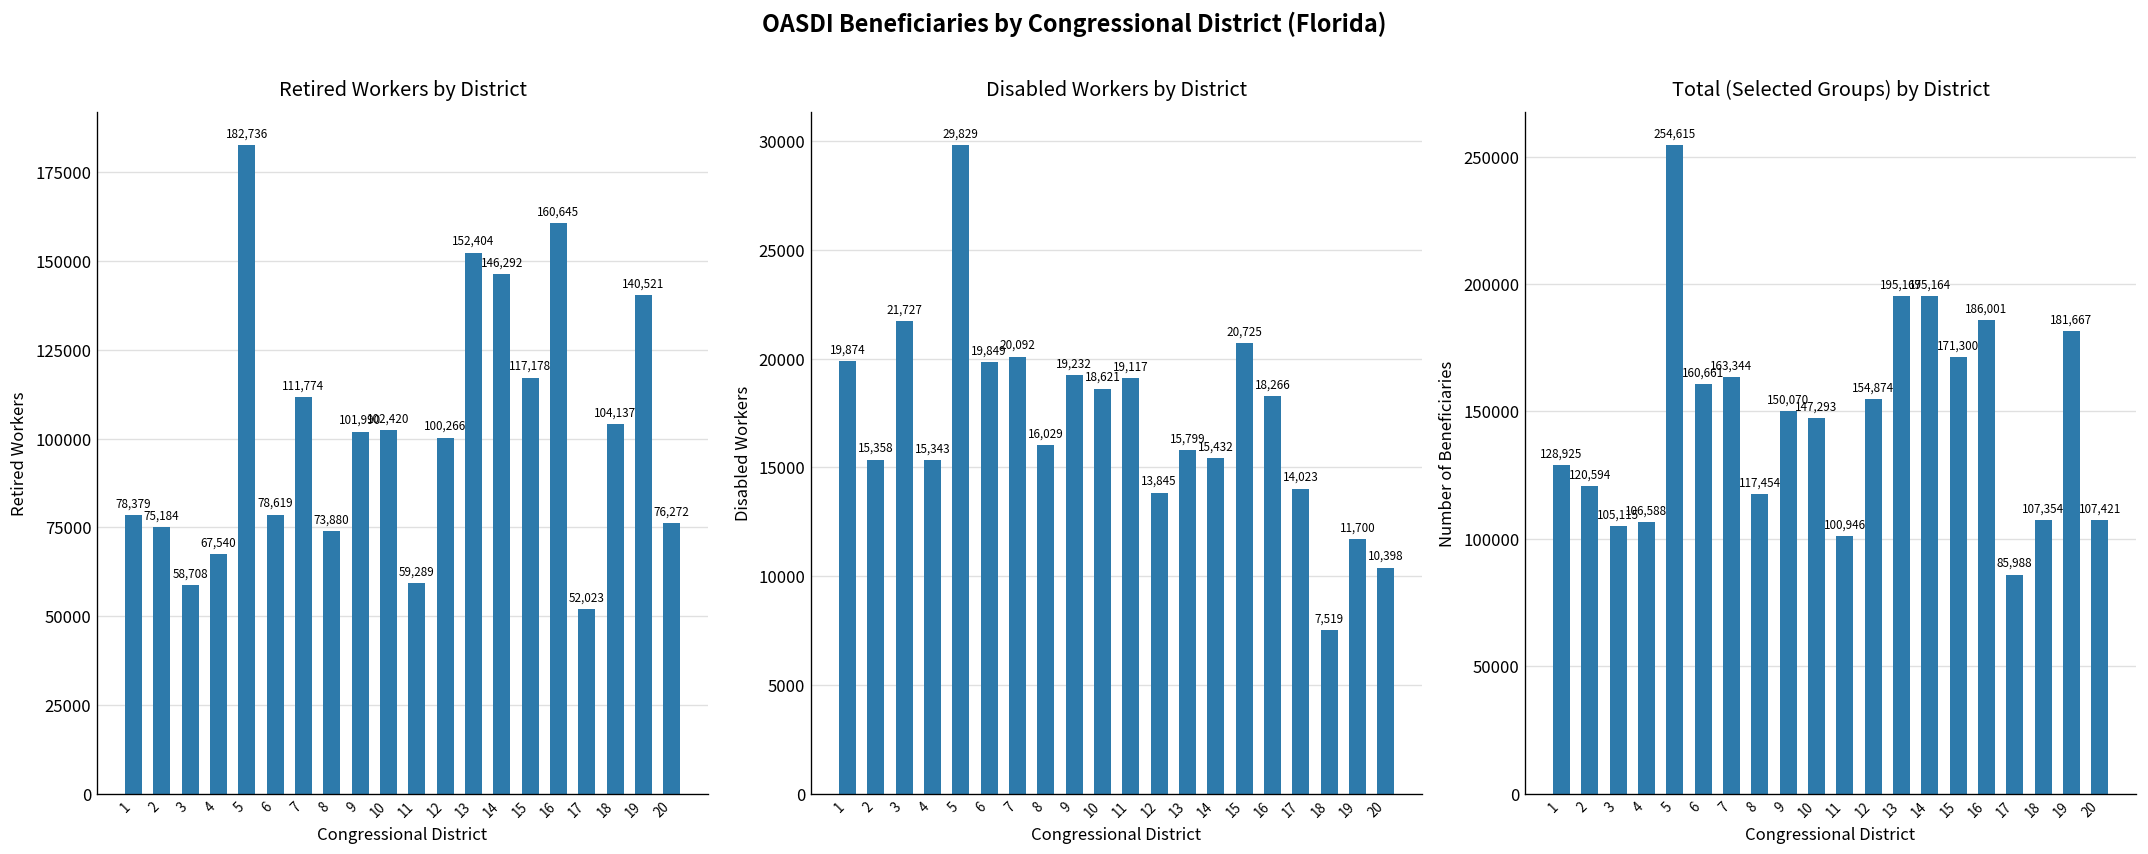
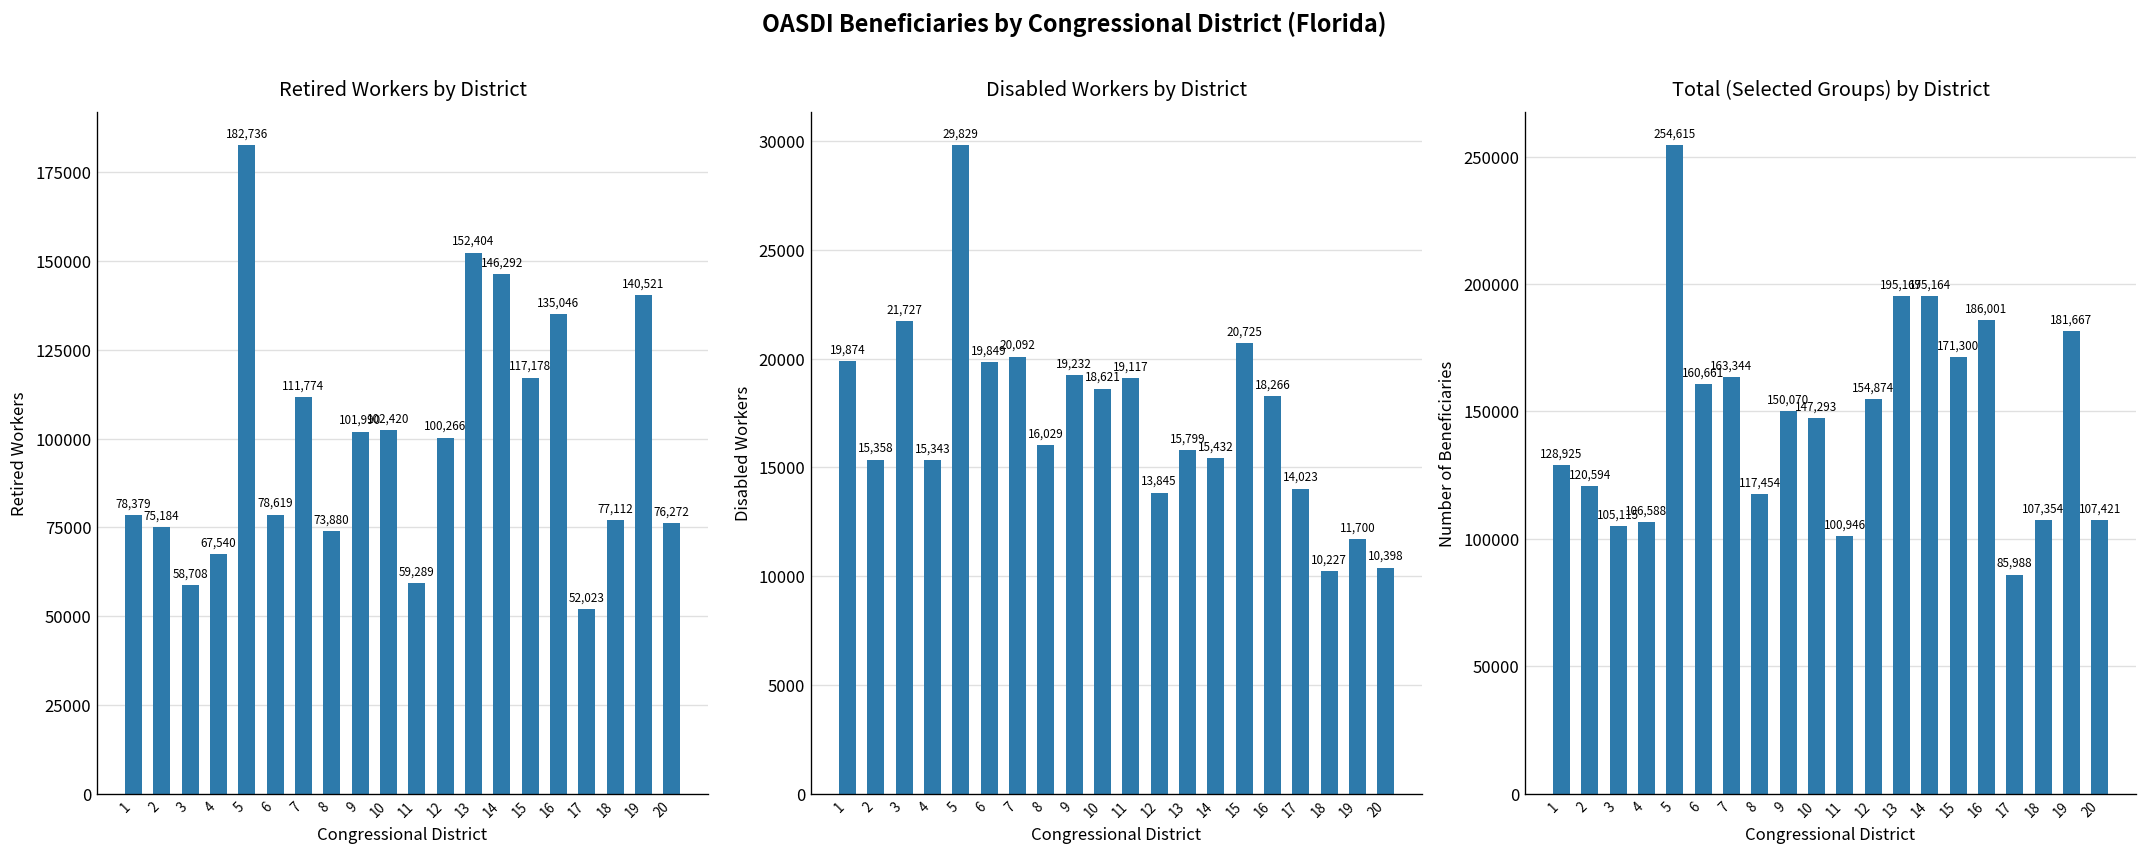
Retired Workers by District, 16: 160,645 -> 135,046
Retired Workers by District, 18: 104,137 -> 77,112
Disabled Workers by District, 18: 7,519 -> 10,227
